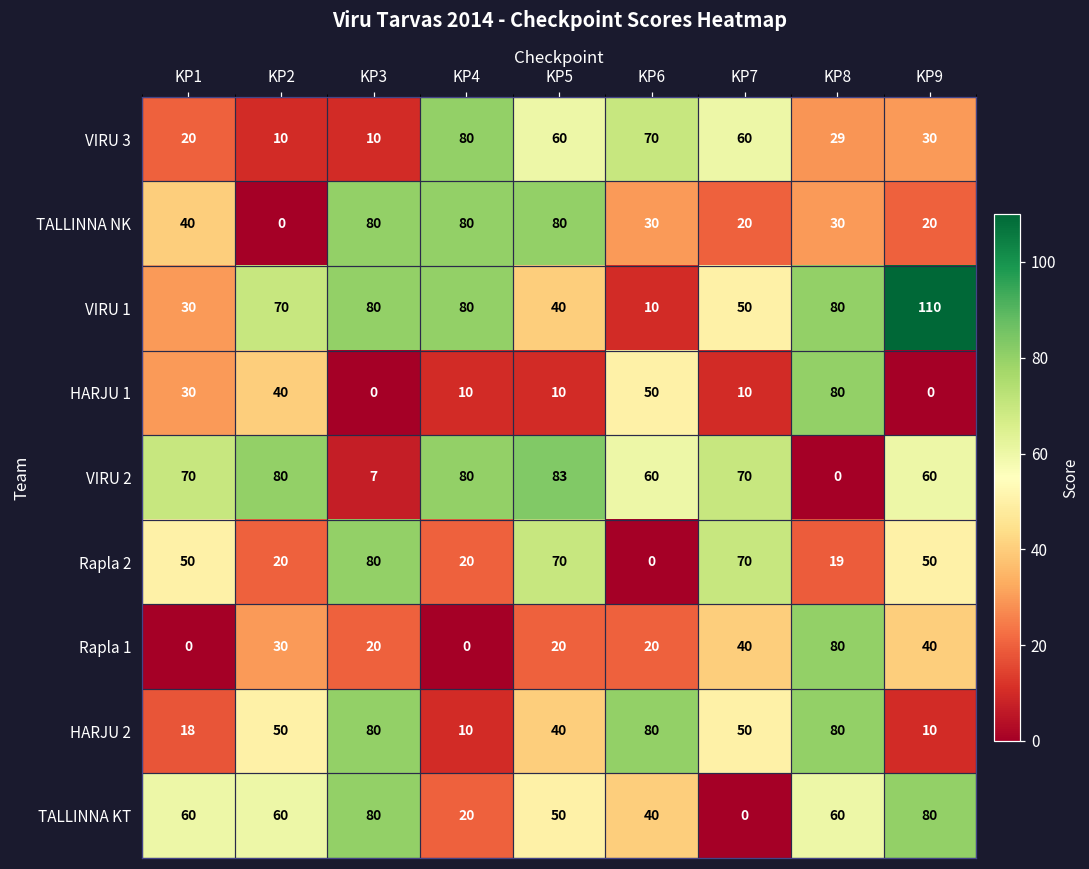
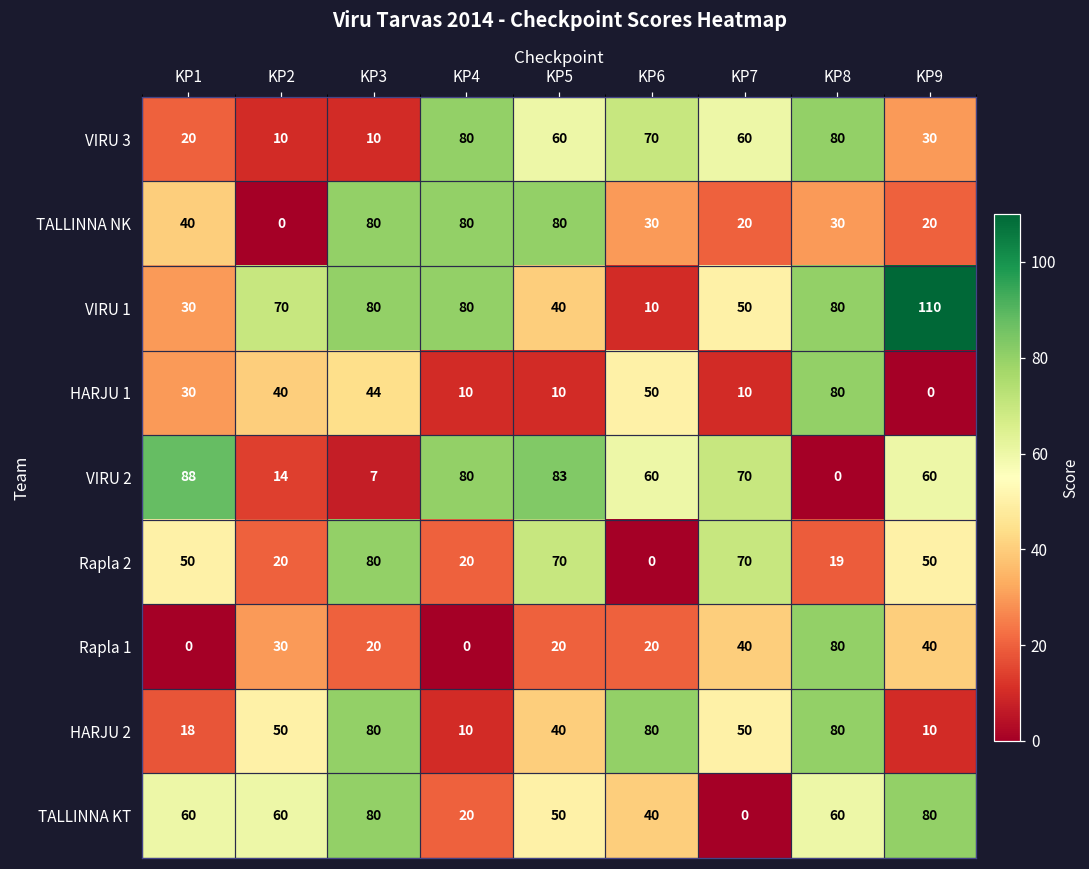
VIRU 3, KP8: 29 -> 80
HARJU 1, KP3: 0 -> 44
VIRU 2, KP1: 70 -> 88
VIRU 2, KP2: 80 -> 14
